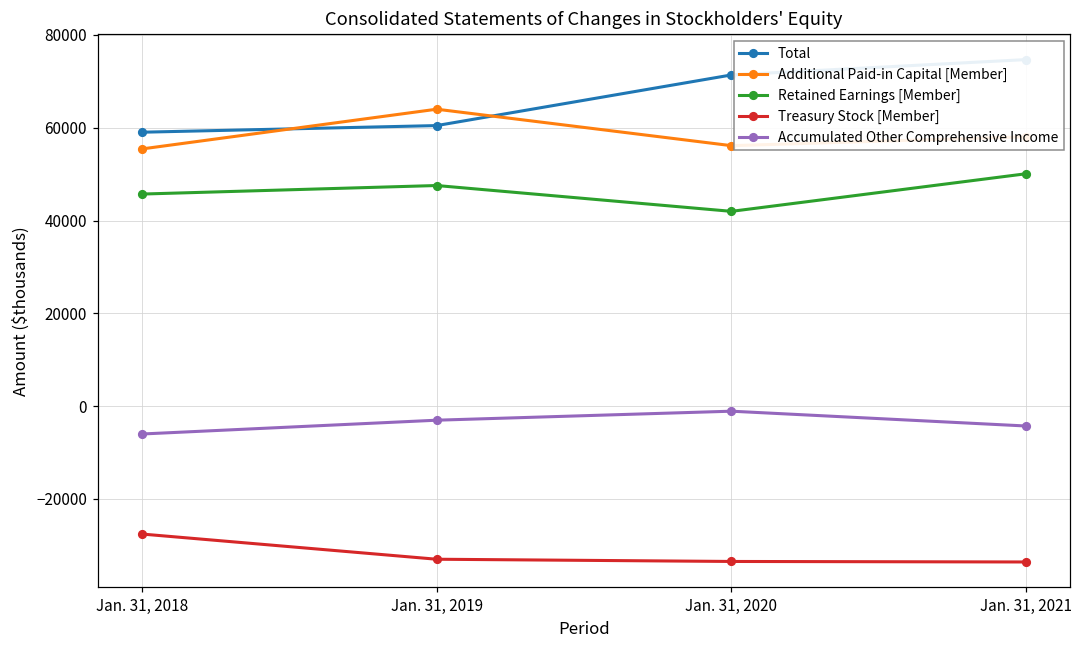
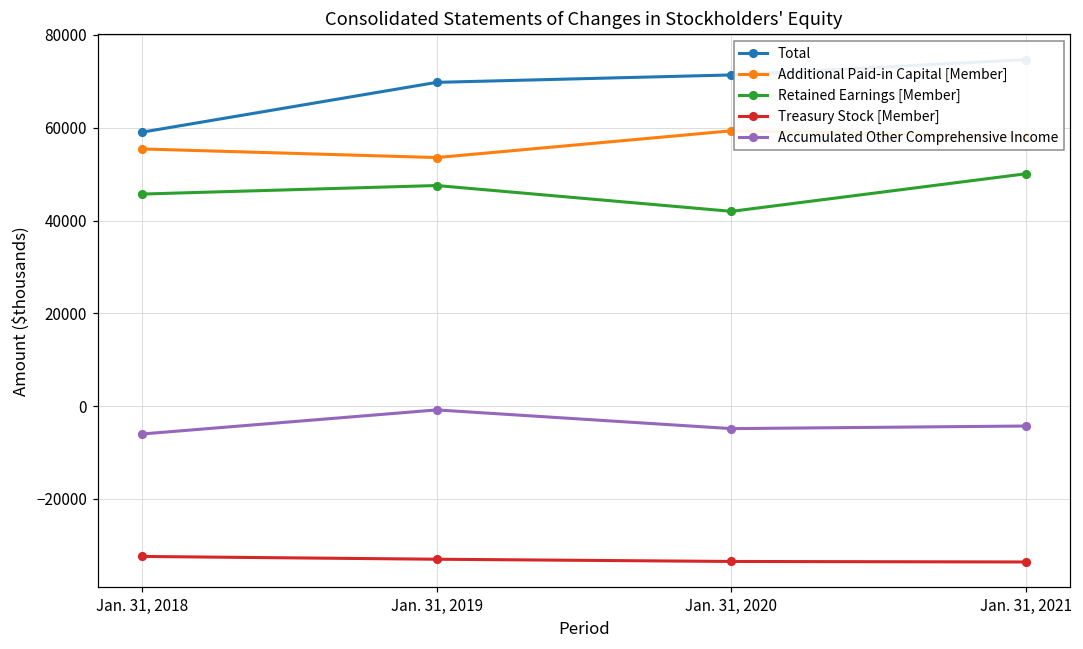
Treasury Stock [Member], Jan. 31, 2018: -28000 -> -32000
Total, Jan. 31, 2019: 60000 -> 70000
Additional Paid-in Capital [Member], Jan. 31, 2019: 64000 -> 54000
Accumulated Other Comprehensive Income, Jan. 31, 2019: -3000 -> -1000
Additional Paid-in Capital [Member], Jan. 31, 2020: 56000 -> 59000
Accumulated Other Comprehensive Income, Jan. 31, 2020: -1000 -> -5000
